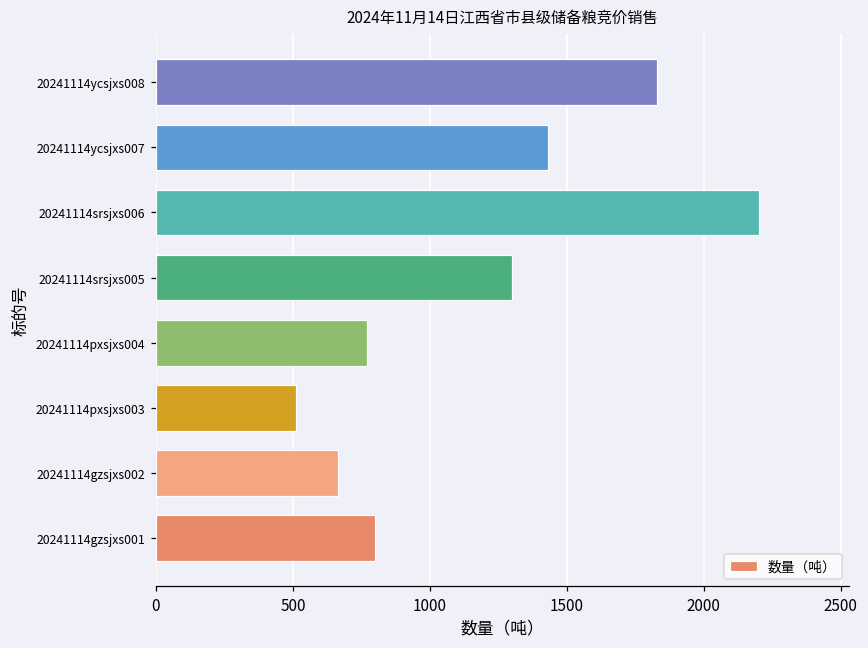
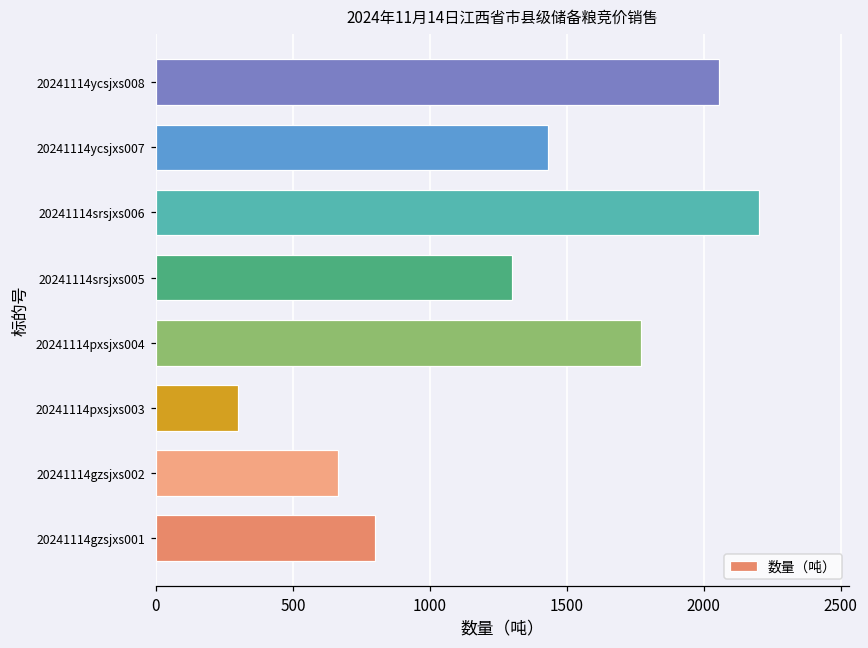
20241114ycsjxs008: 1830 -> 2050
20241114pxsjxs004: 770 -> 1770
20241114pxsjxs003: 510 -> 300
